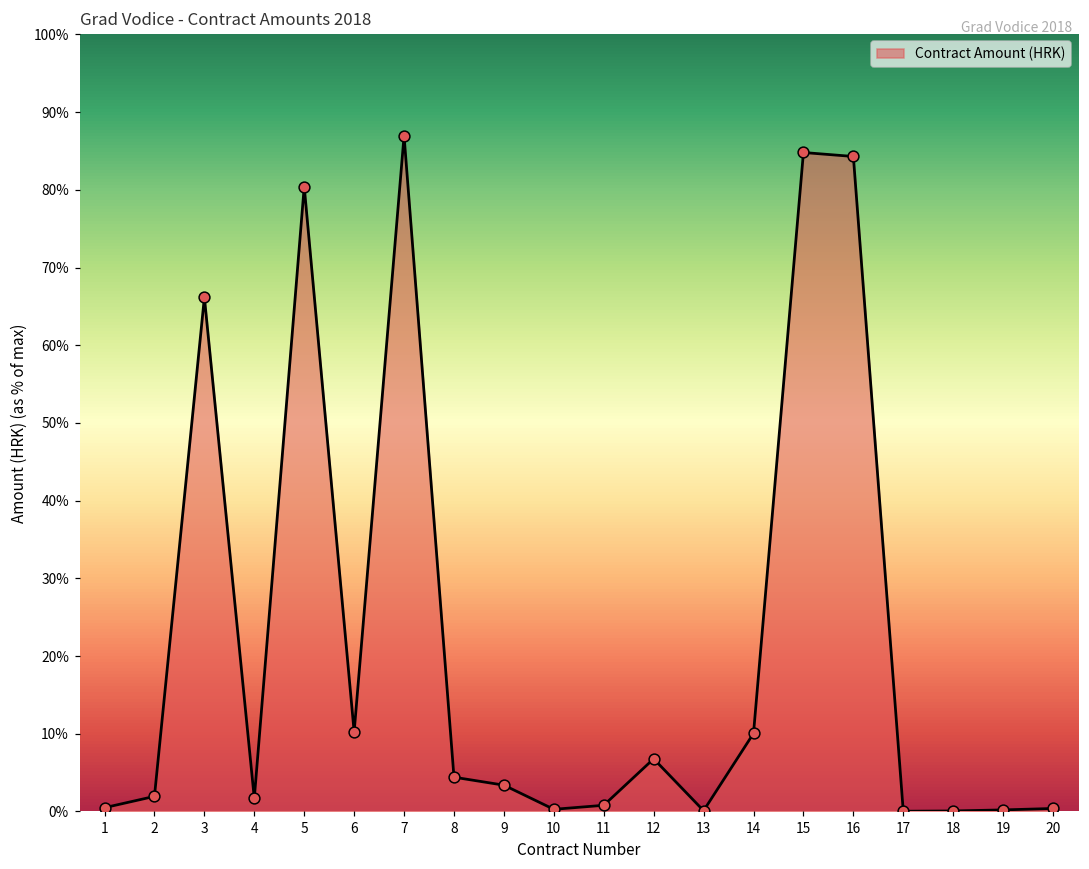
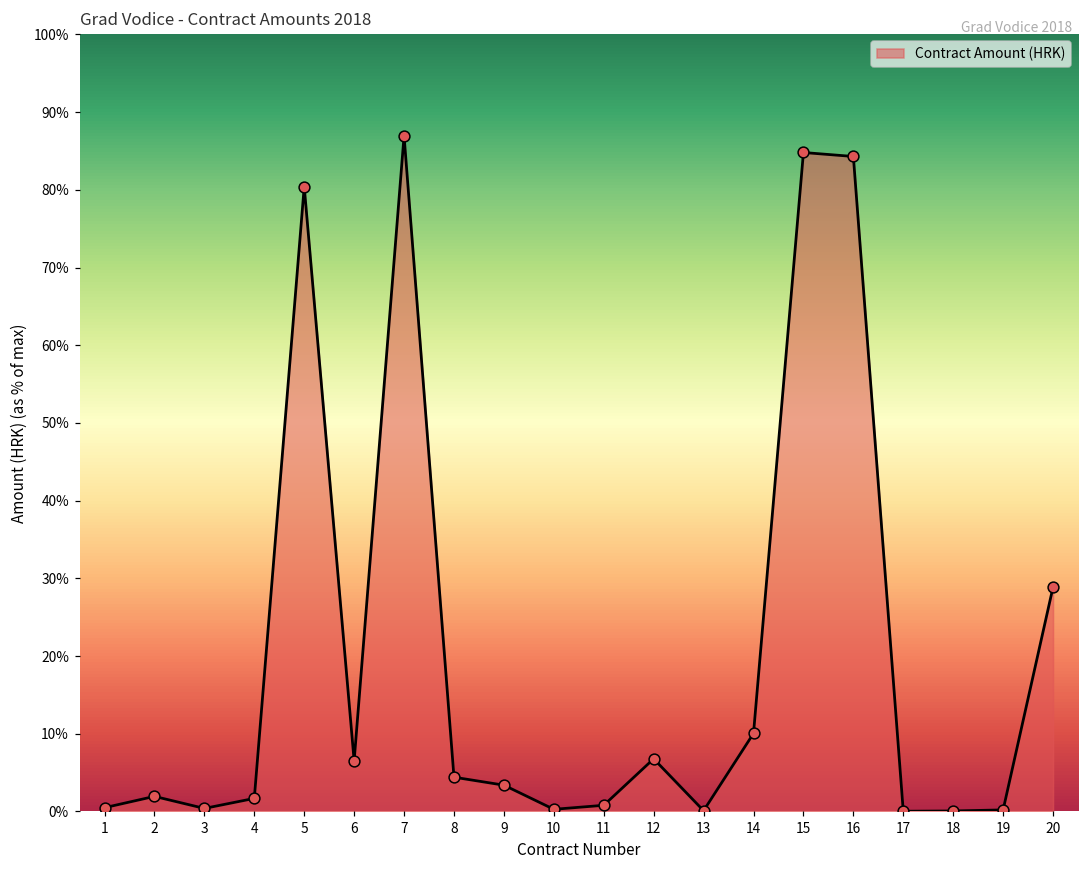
3: 66% -> 0%
6: 10% -> 7%
20: 0% -> 29%
